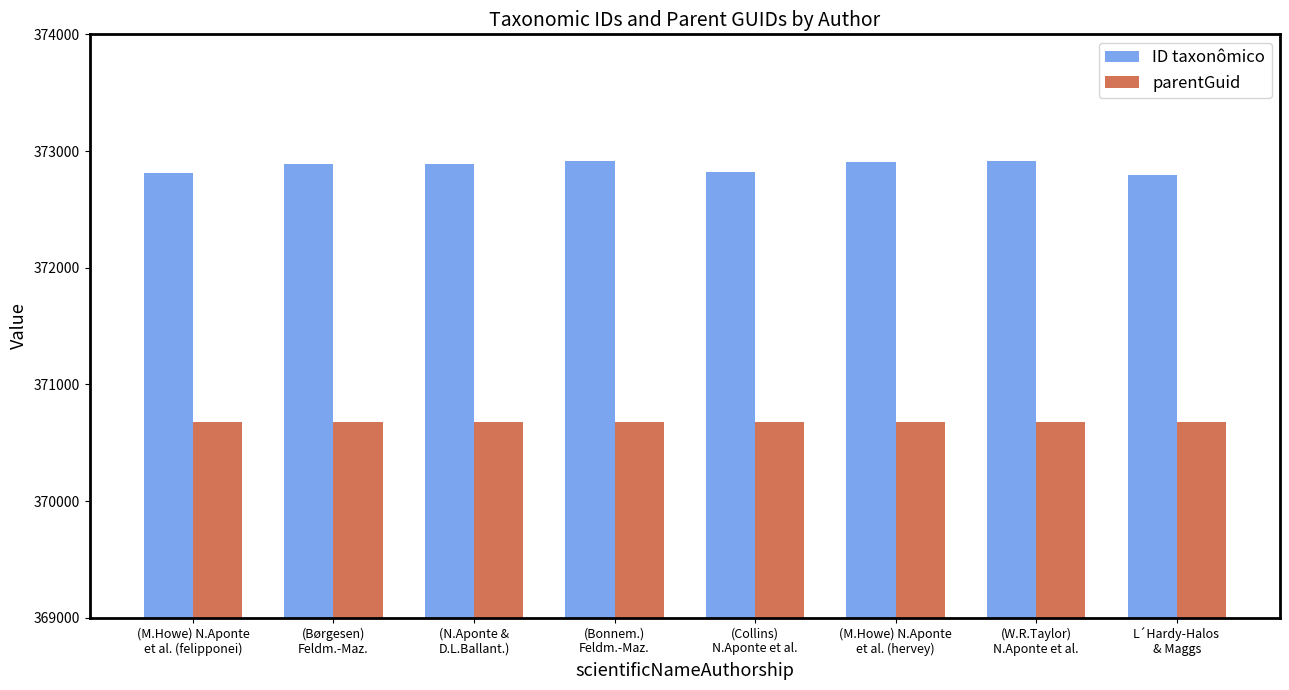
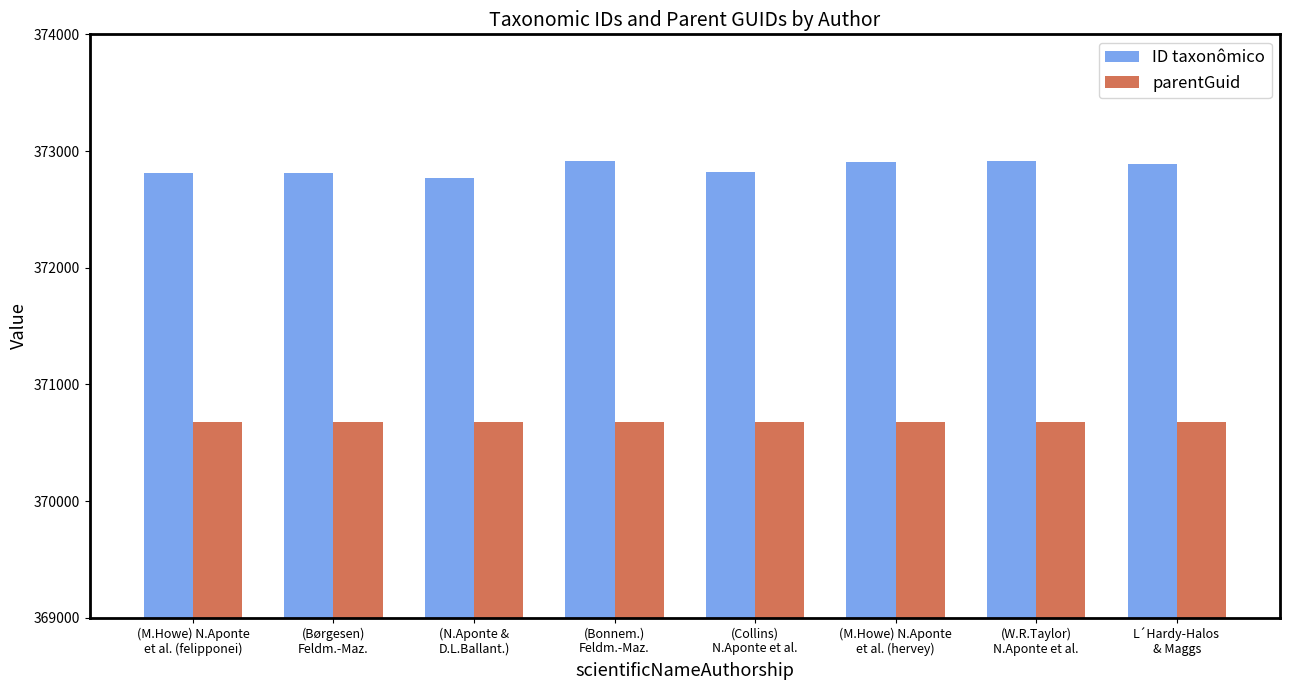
ID taxonômico, (Børgesen) Feldm.-Maz.: 372890 -> 372810
ID taxonômico, (N.Aponte & D.L.Ballant.): 372890 -> 372770
ID taxonômico, L´Hardy-Halos & Maggs: 372800 -> 372890
